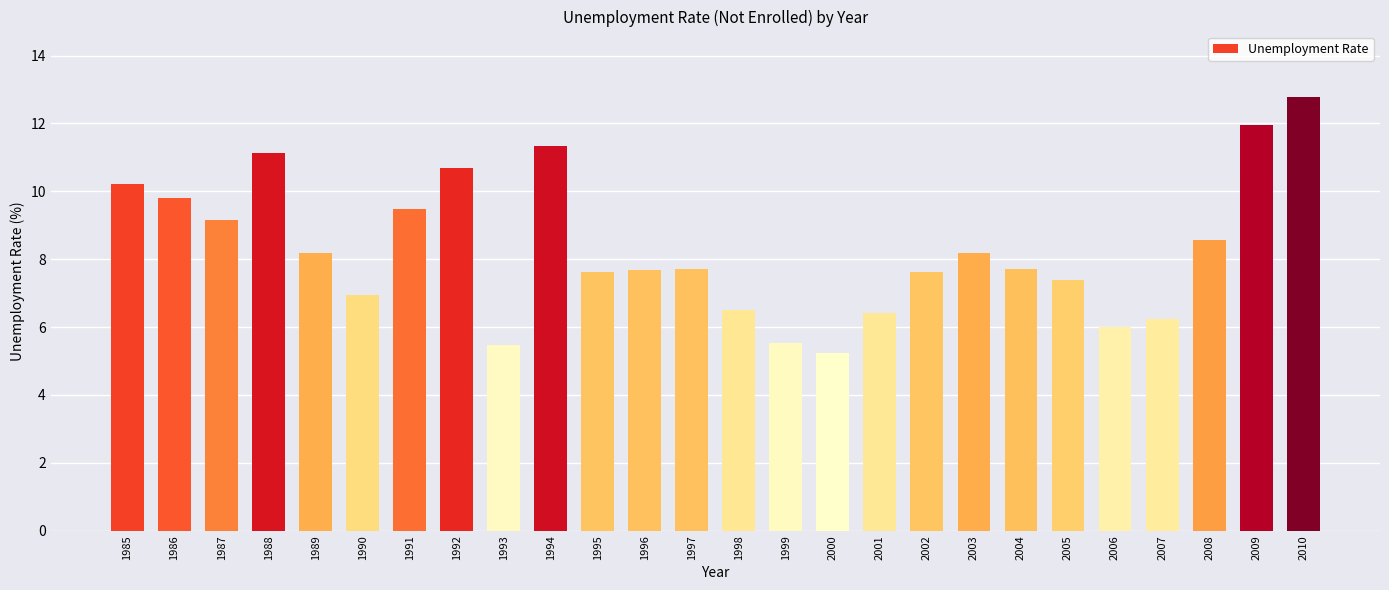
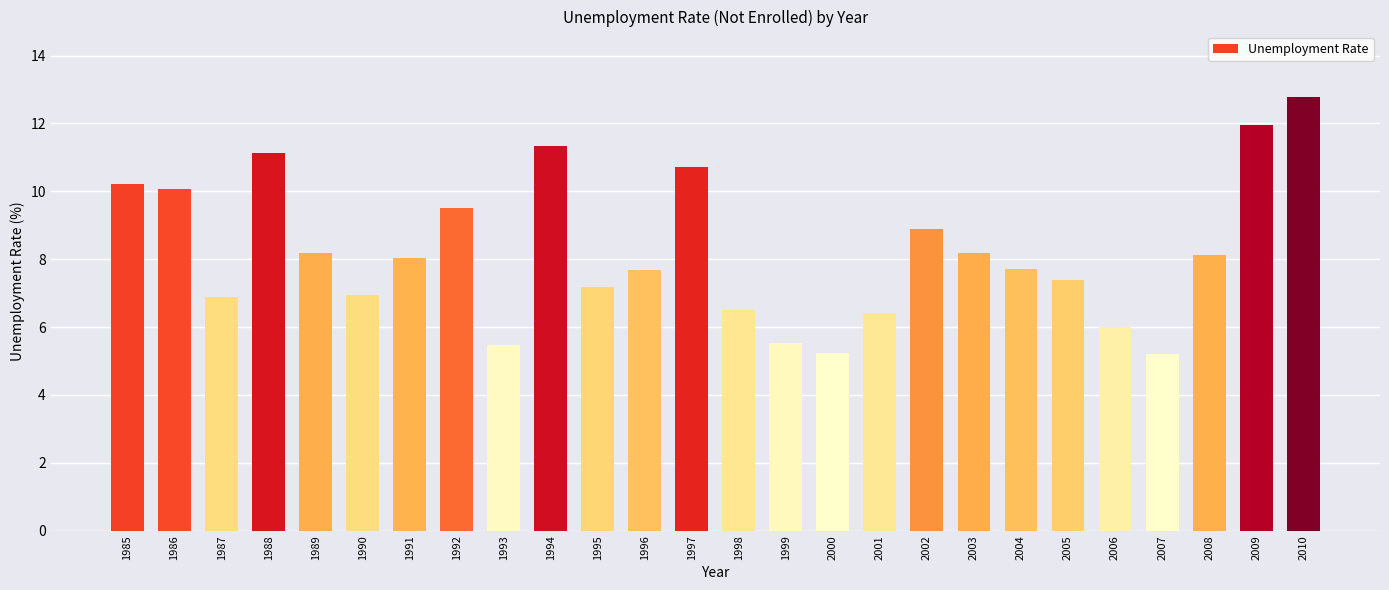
1986: 9.8 -> 10.1
1987: 9.2 -> 6.9
1991: 9.5 -> 8.0
1992: 10.7 -> 9.5
1995: 7.6 -> 7.2
1997: 7.7 -> 10.7
2002: 7.6 -> 8.9
2007: 6.2 -> 5.2
2008: 8.6 -> 8.1
